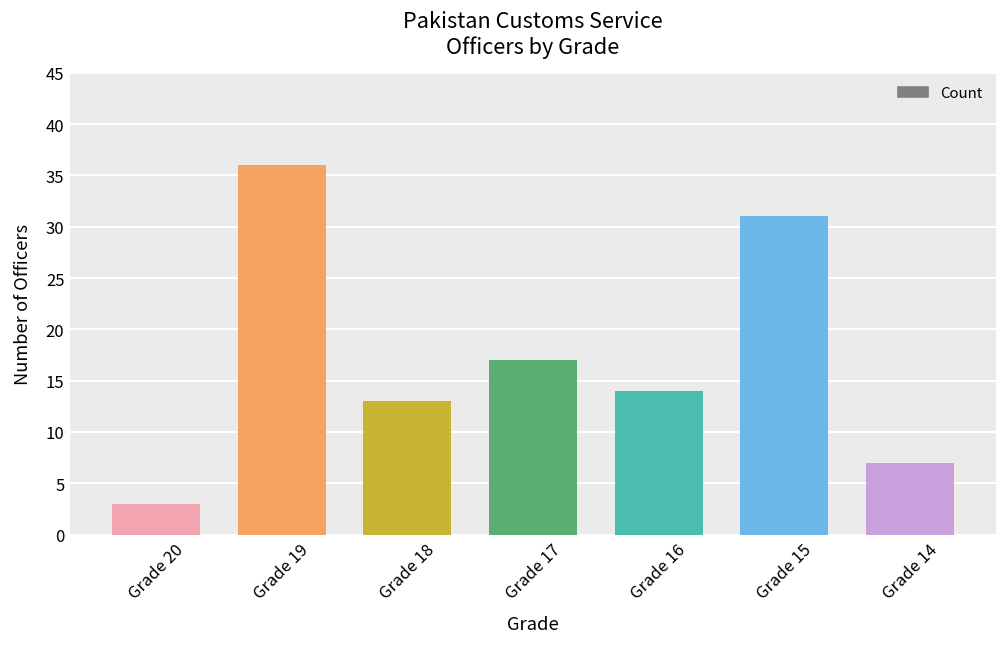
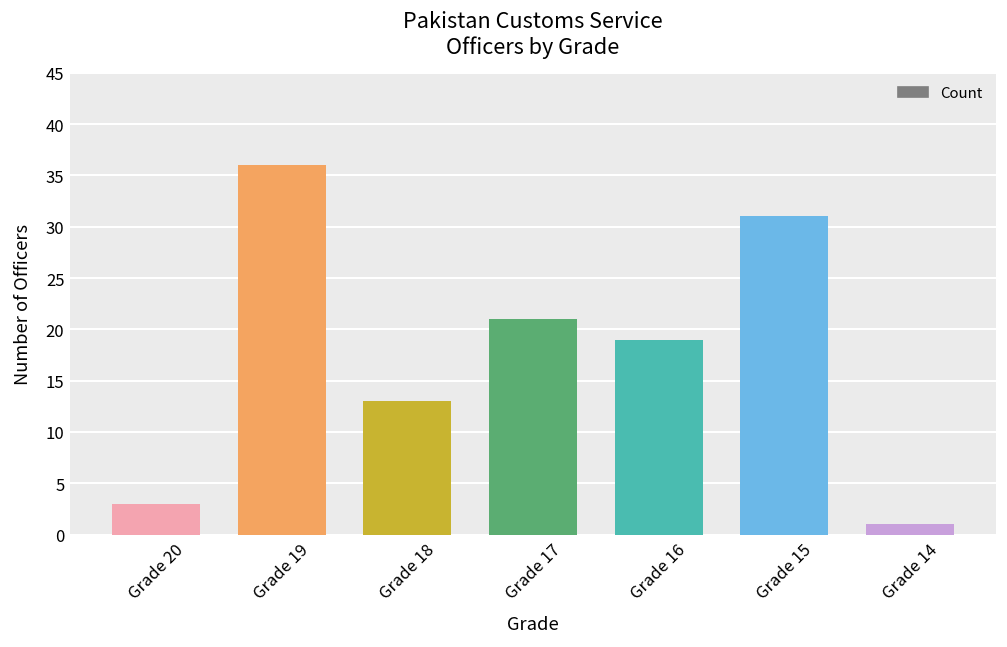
Grade 17: 17 -> 21
Grade 16: 14 -> 19
Grade 14: 7 -> 1
